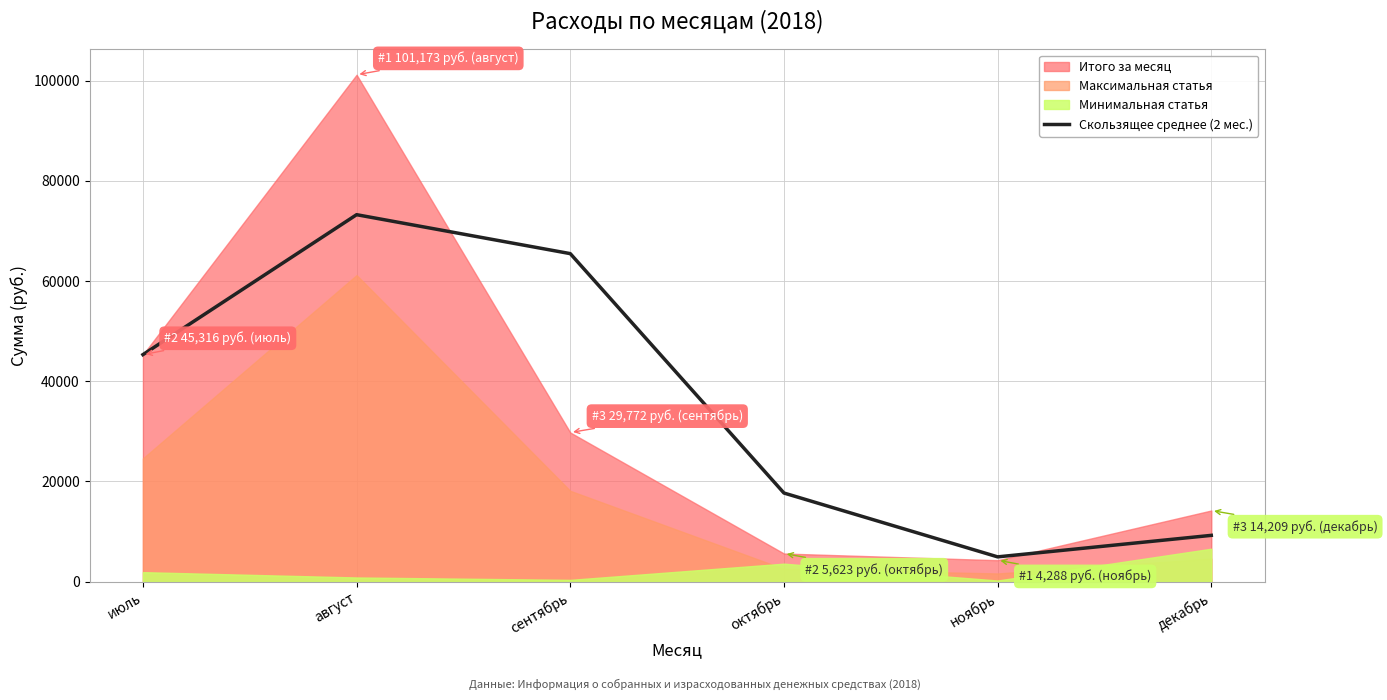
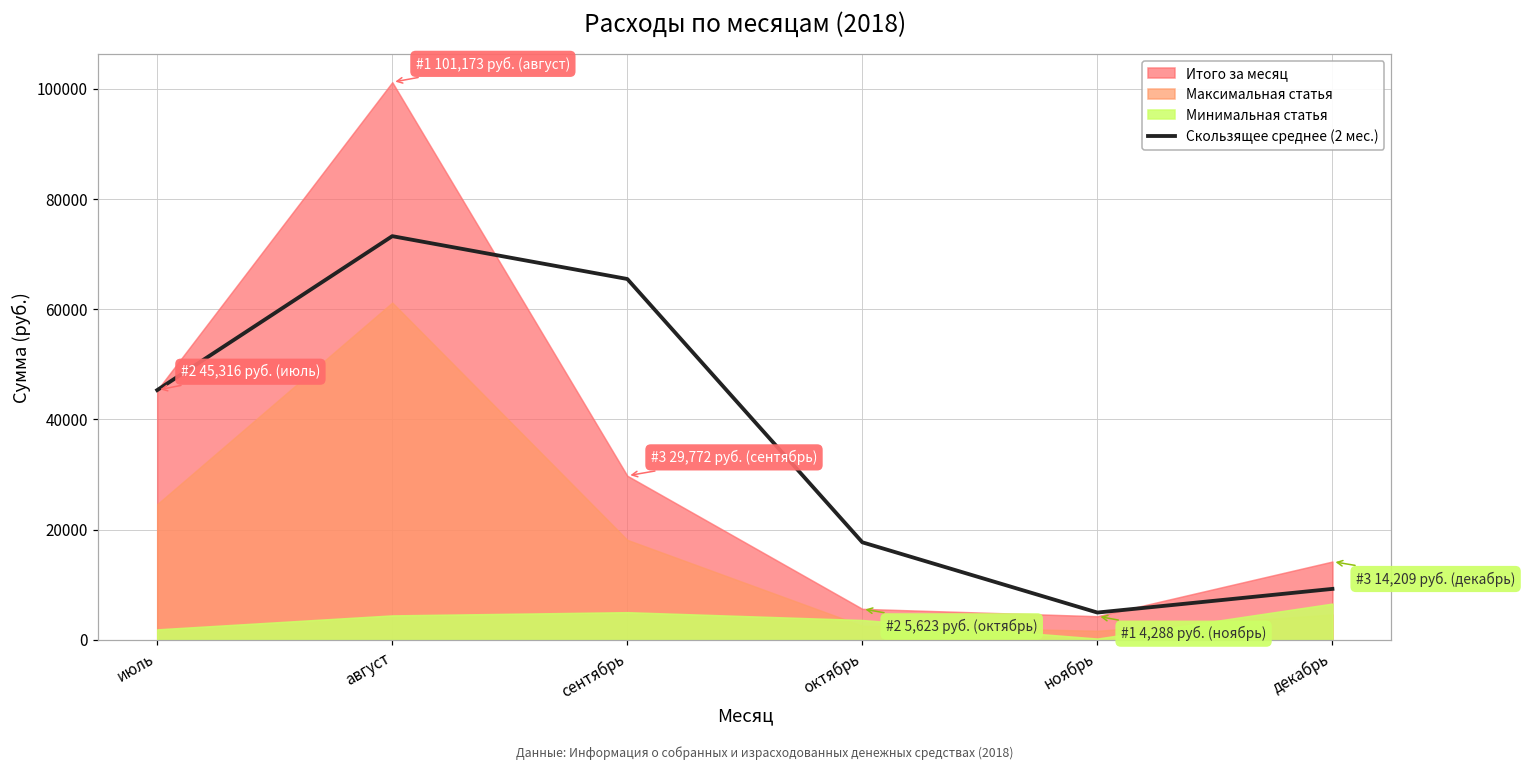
Минимальная статья, август: 1000 -> 4000
Минимальная статья, сентябрь: 0 -> 5000
